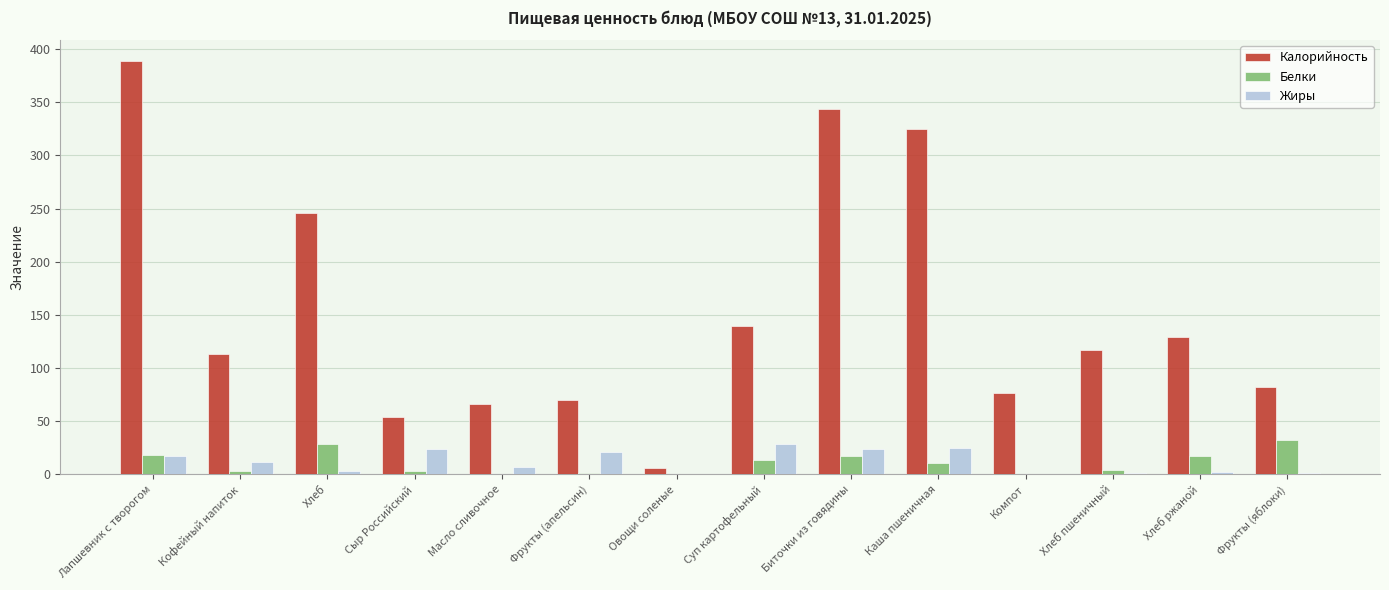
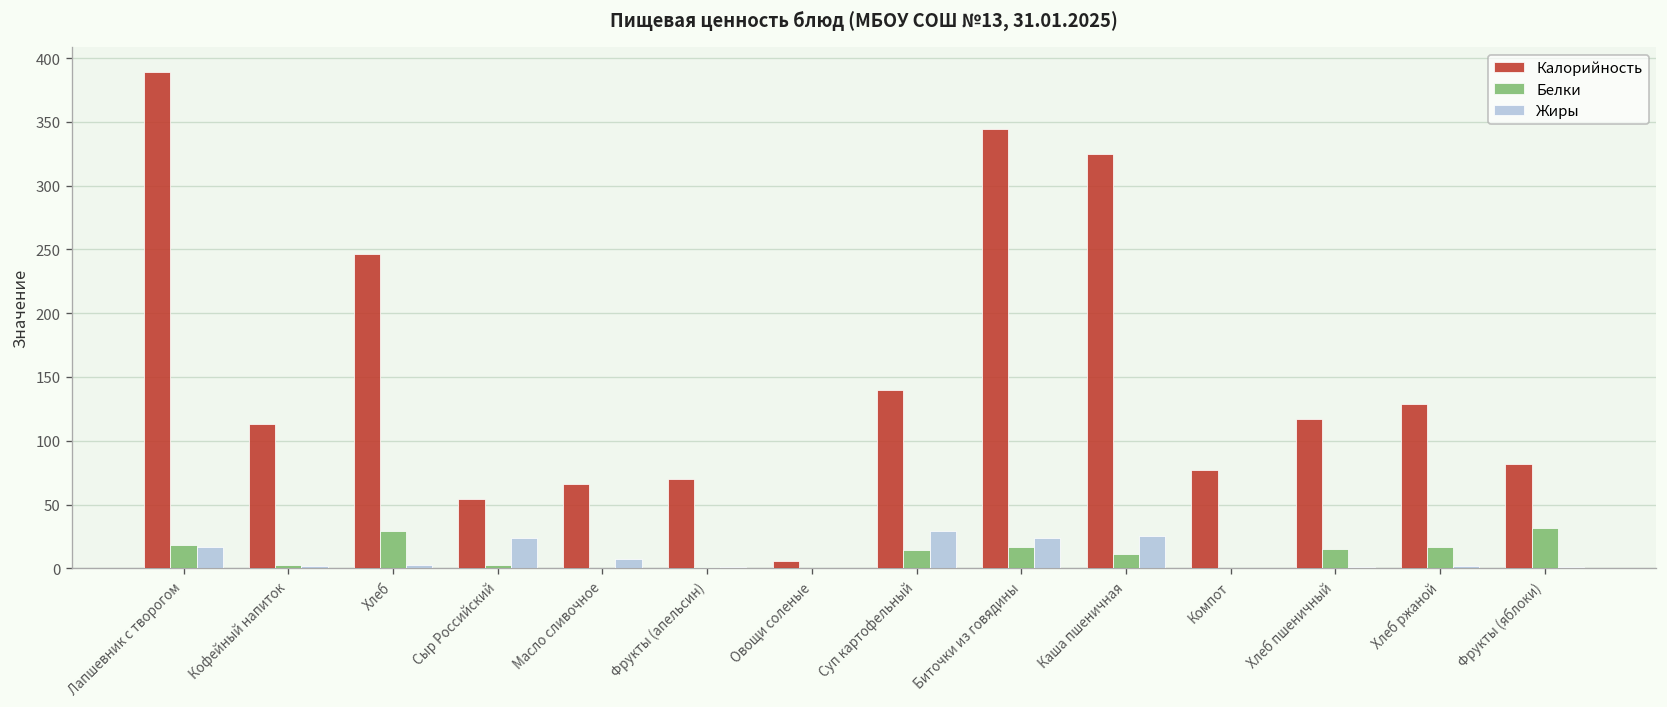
Жиры, Кофейный напиток: 12 -> 2
Жиры, Фрукты (апельсин): 21 -> 1
Белки, Хлеб пшеничный: 4 -> 15
